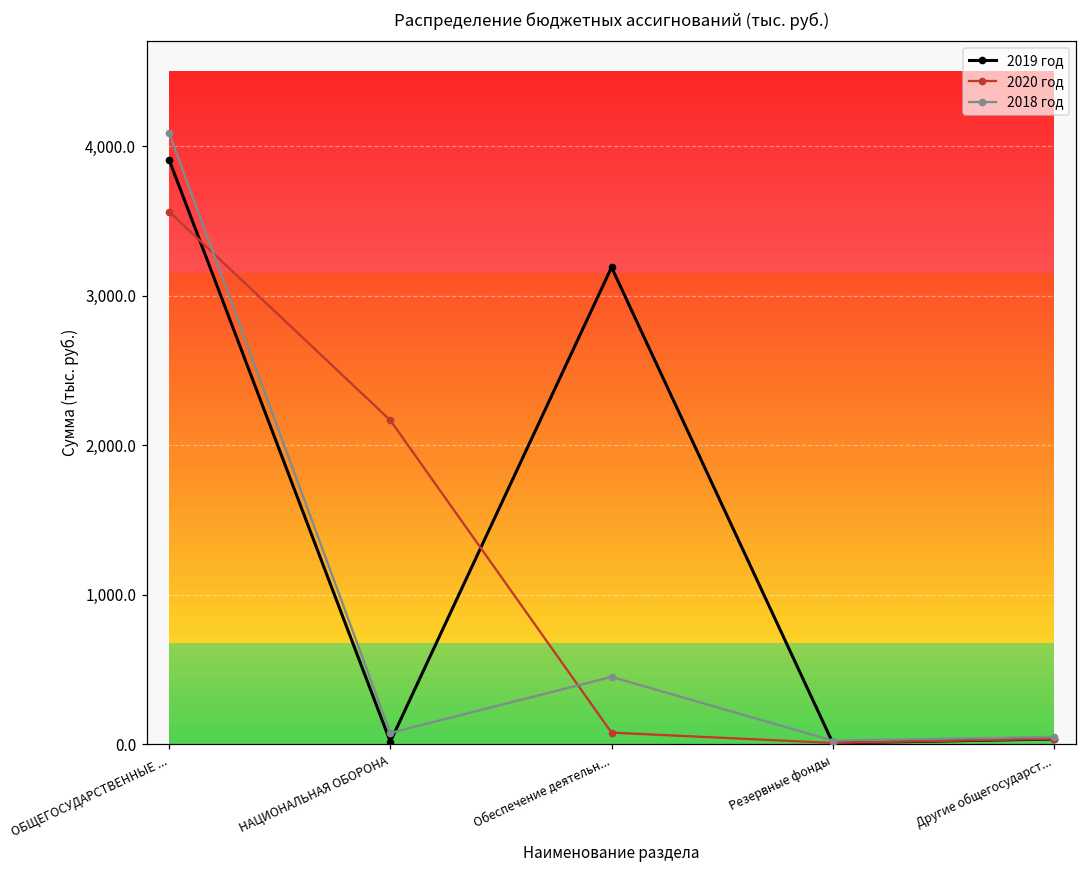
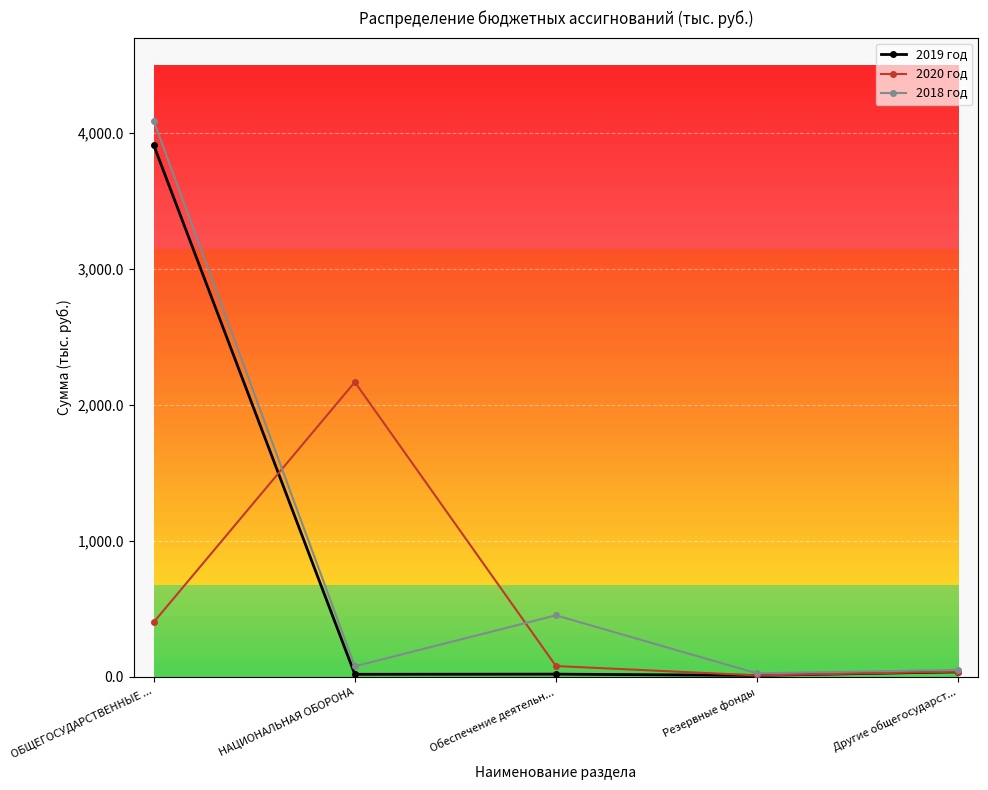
2020 год, ОБЩЕГОСУДАРСТВЕННЫЕ ...: 3,560 -> 400
2019 год, Обеспечение деятельн...: 3,190 -> 20
